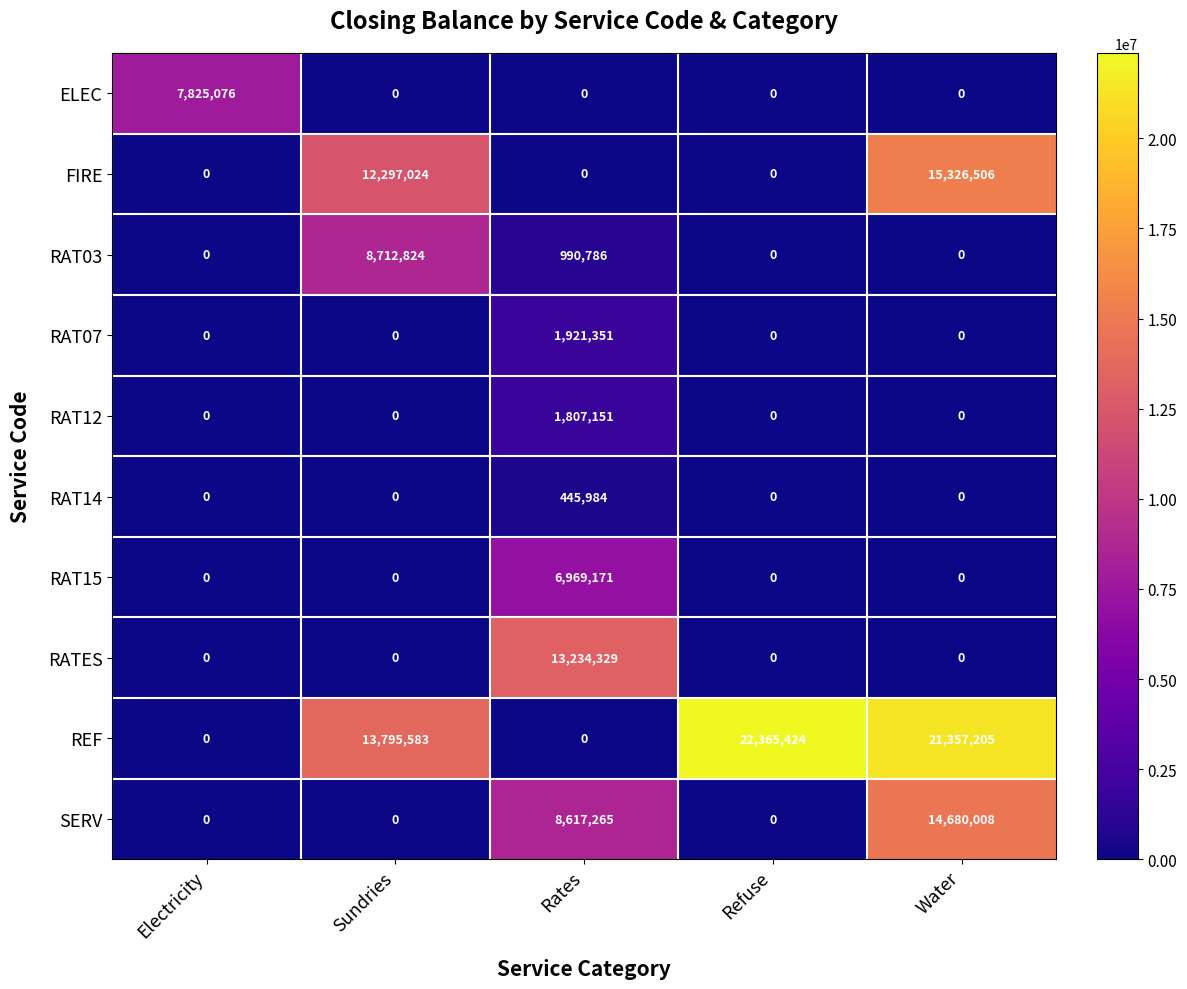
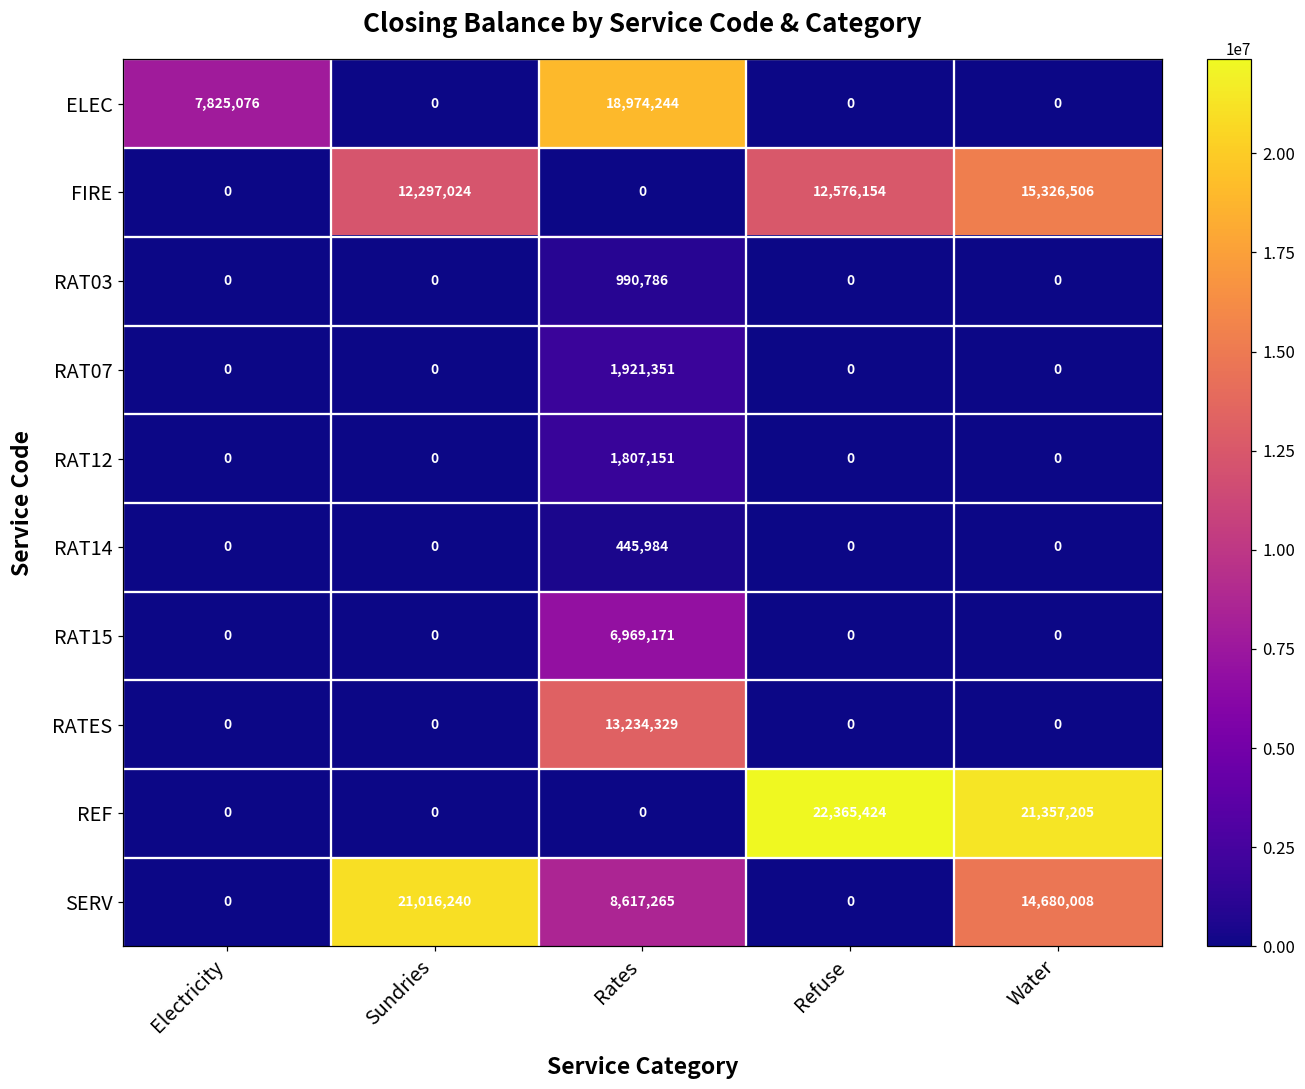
ELEC, Rates: 0 -> 18,974,244
FIRE, Refuse: 0 -> 12,576,154
RAT03, Sundries: 8,712,824 -> 0
REF, Sundries: 13,795,583 -> 0
SERV, Sundries: 0 -> 21,016,240
